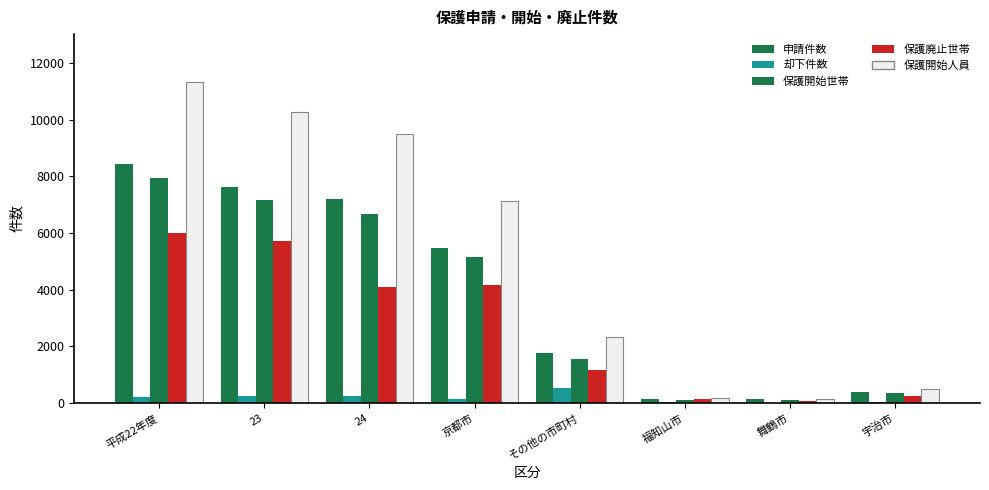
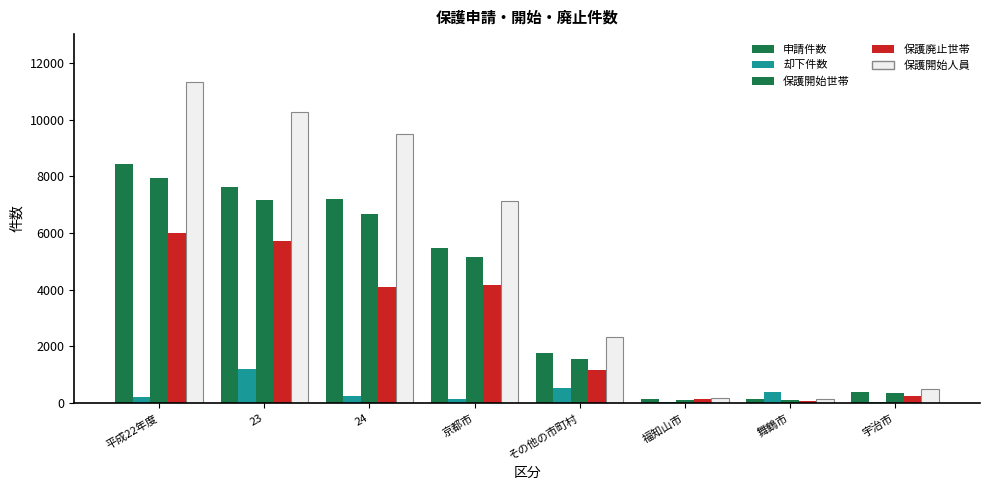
却下件数, 23: 200 -> 1200
却下件数, 舞鶴市: 0 -> 400
